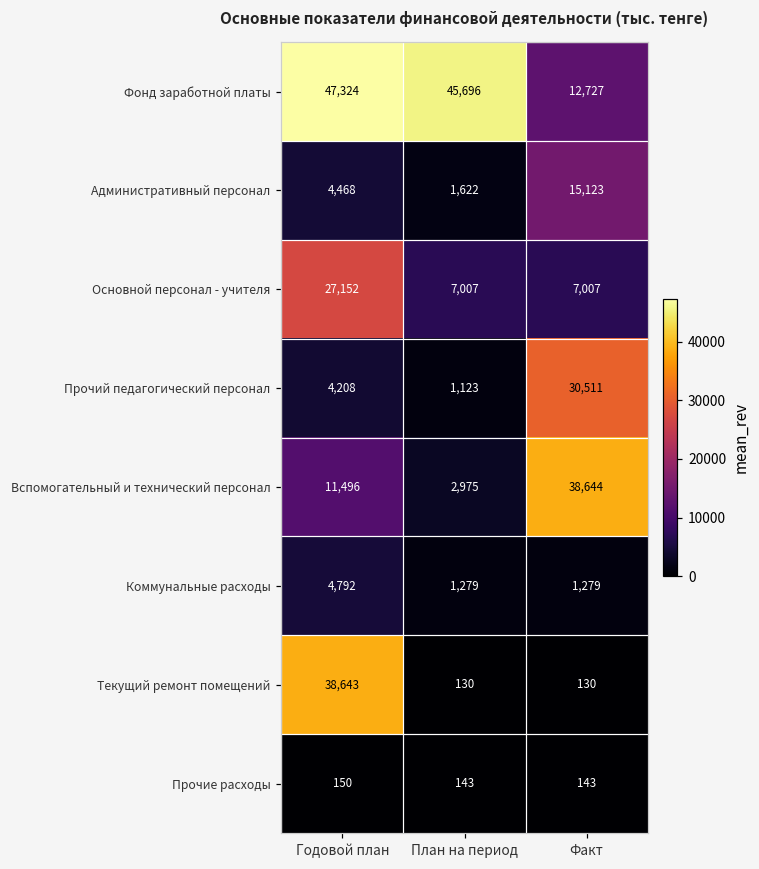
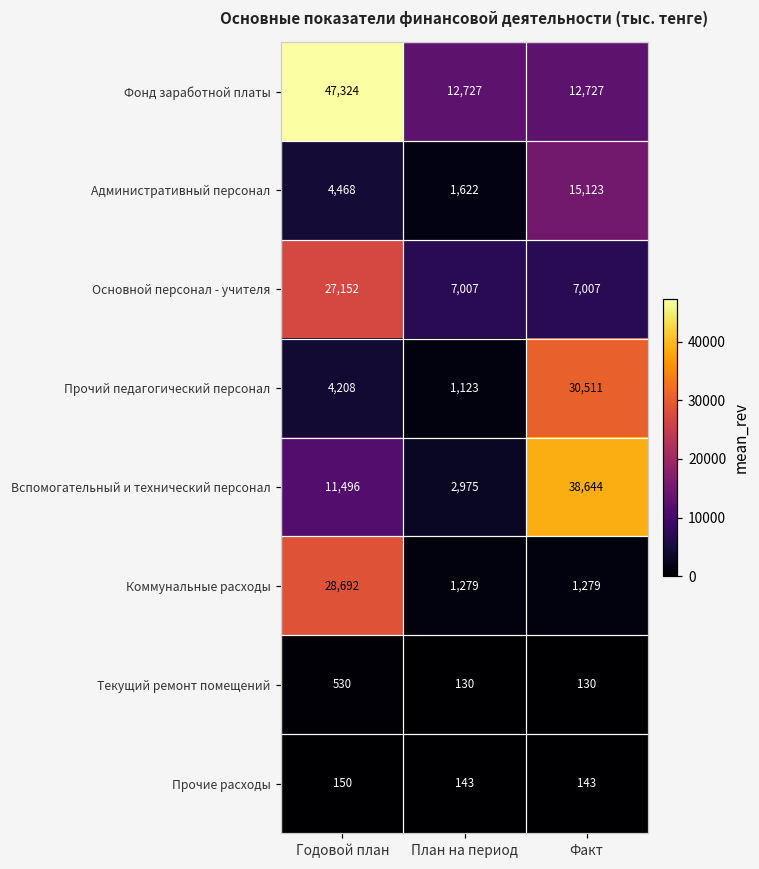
Фонд заработной платы, План на период: 45,696 -> 12,727
Коммунальные расходы, Годовой план: 4,792 -> 28,692
Текущий ремонт помещений, Годовой план: 38,643 -> 530
